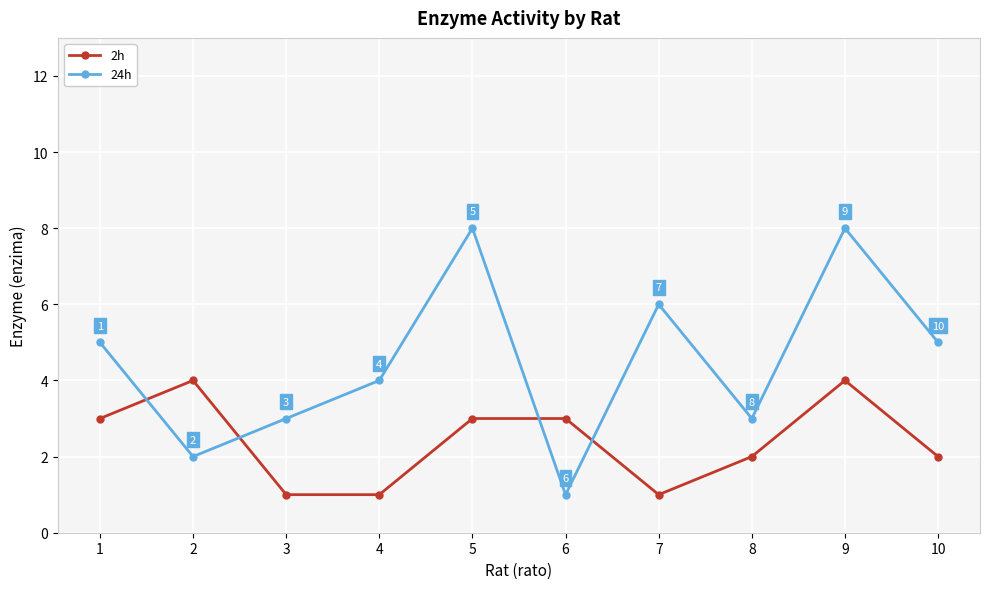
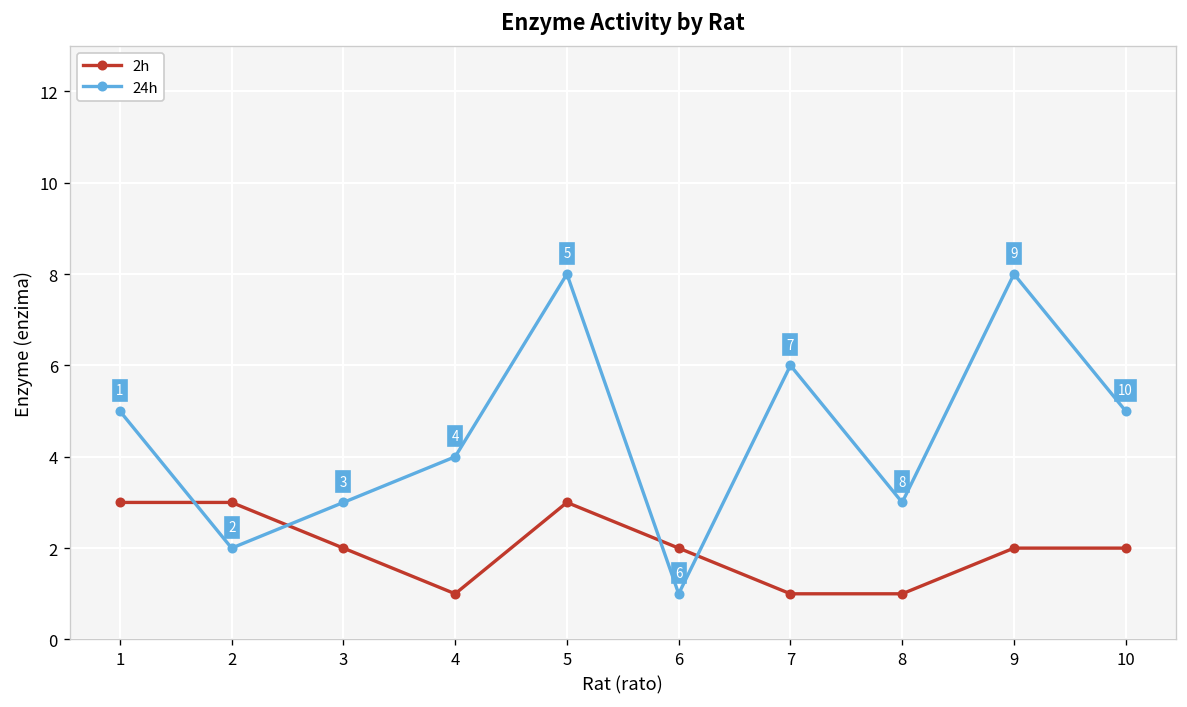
2h, 2: 4 -> 3
2h, 3: 1 -> 2
2h, 6: 3 -> 2
2h, 8: 2 -> 1
2h, 9: 4 -> 2
